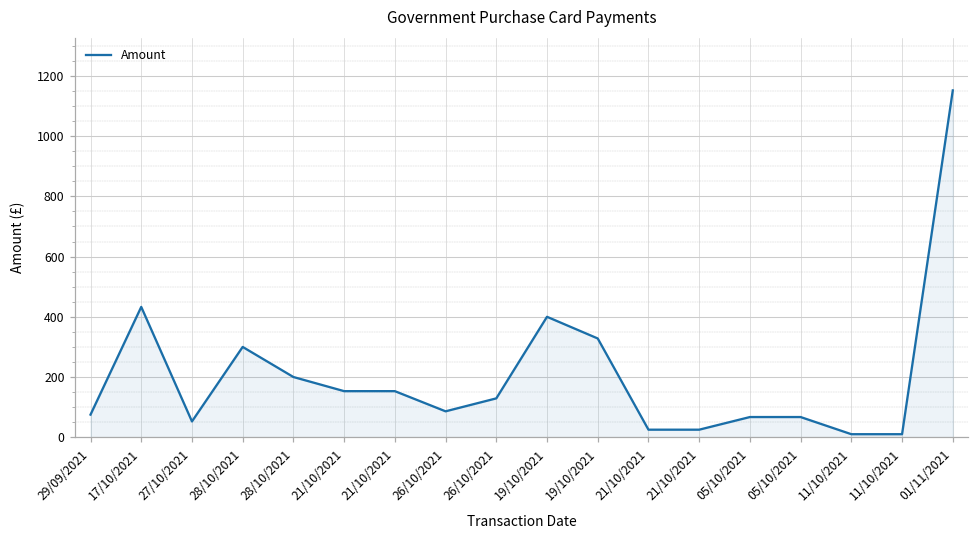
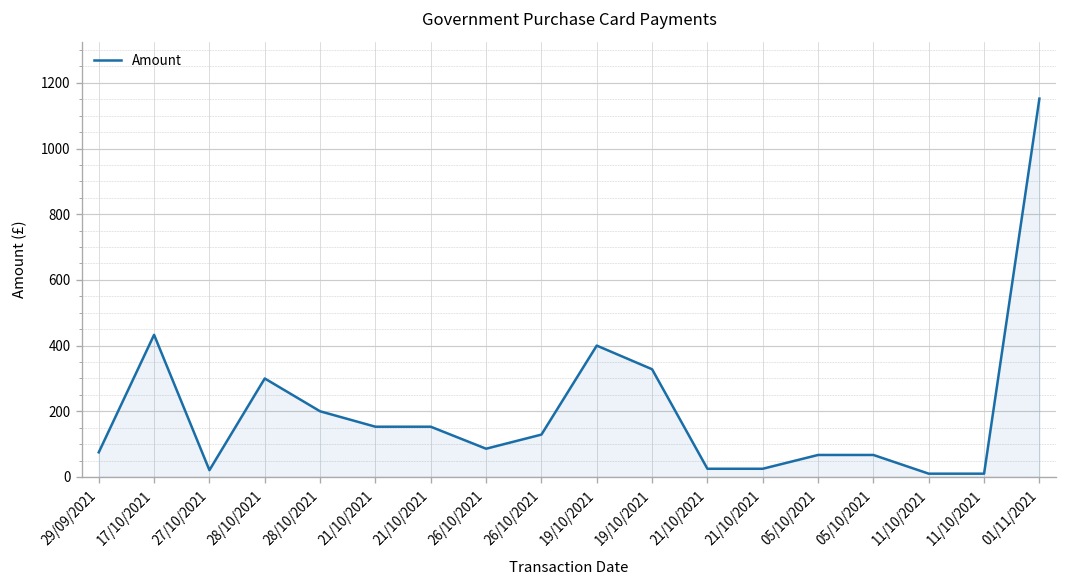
27/10/2021: 50 -> 20
